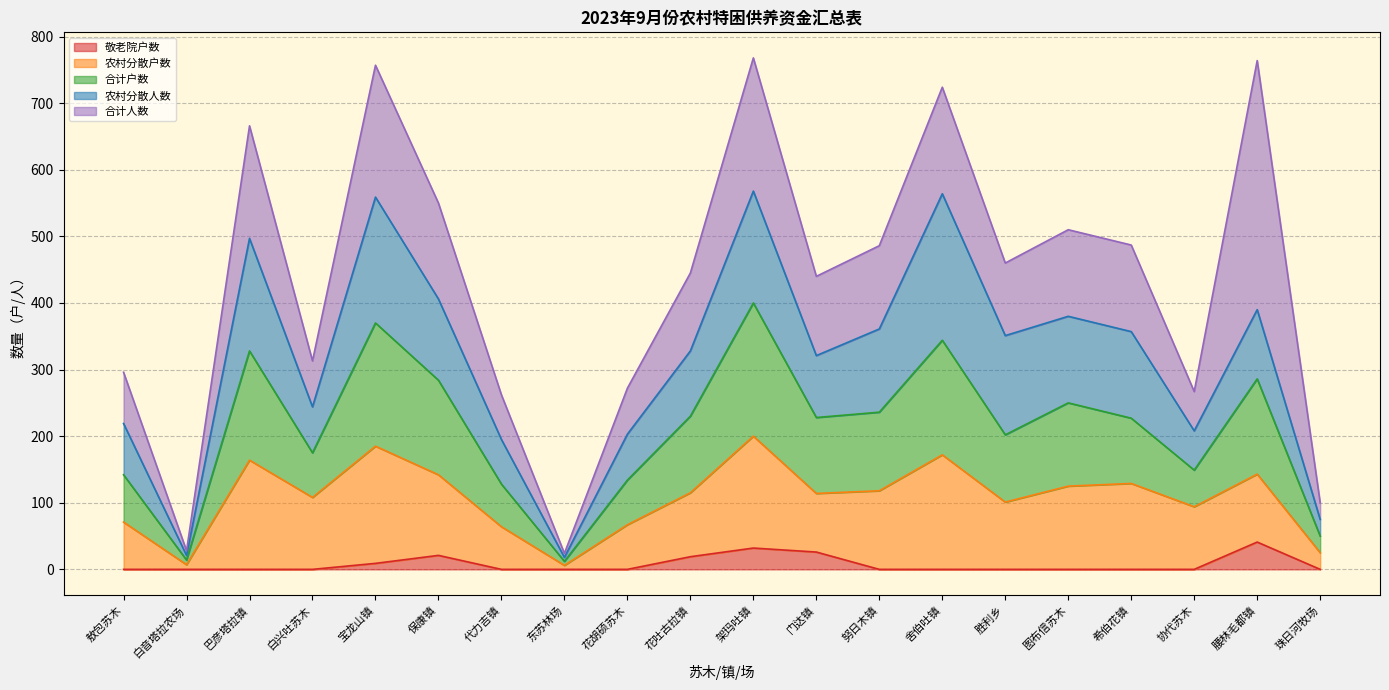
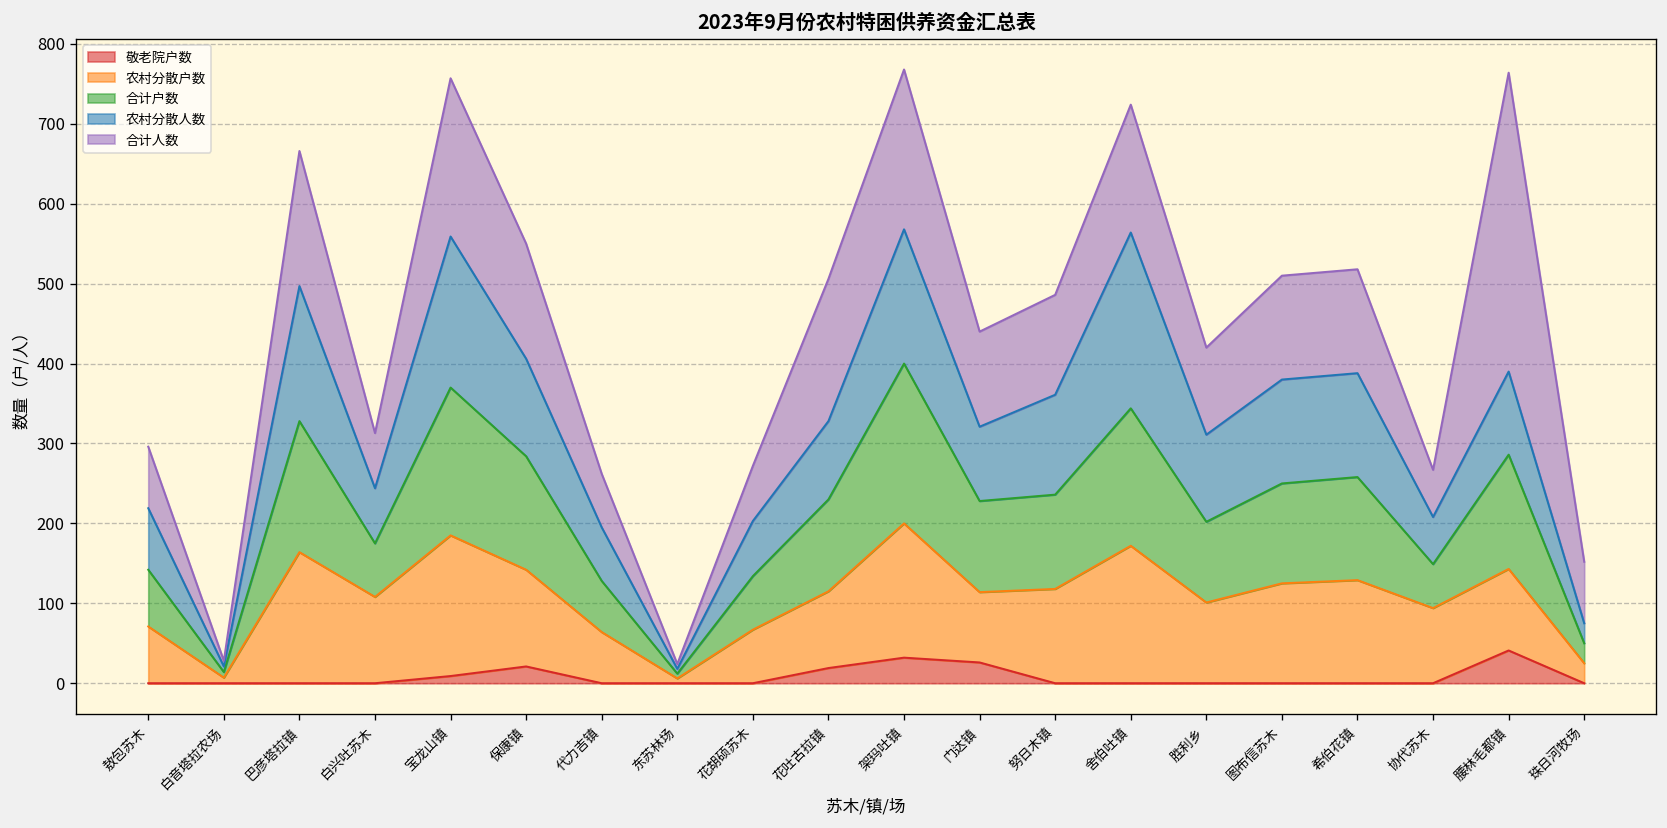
合计人数, 花吐古拉镇: 120 -> 180
农村分散人数, 胜利乡: 150 -> 110
合计户数, 希伯花镇: 100 -> 130
合计人数, 珠日河牧场: 30 -> 80
